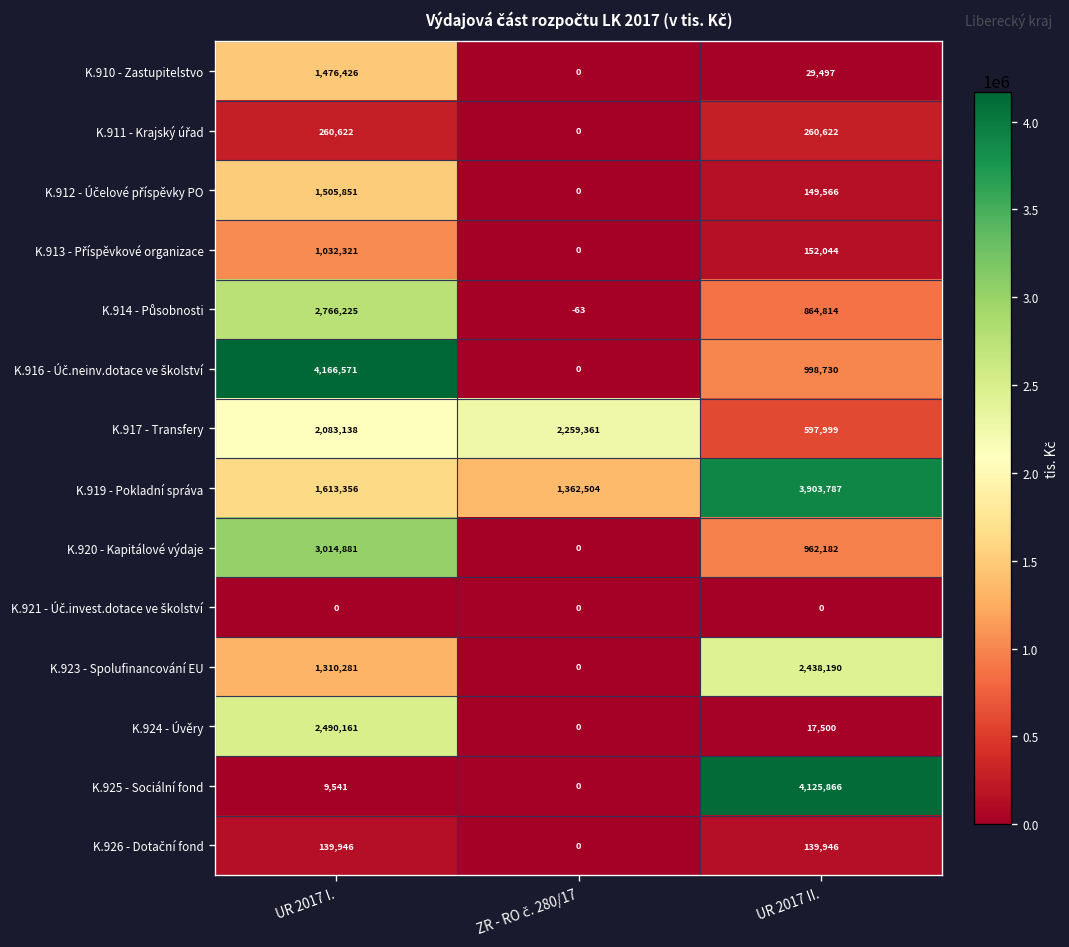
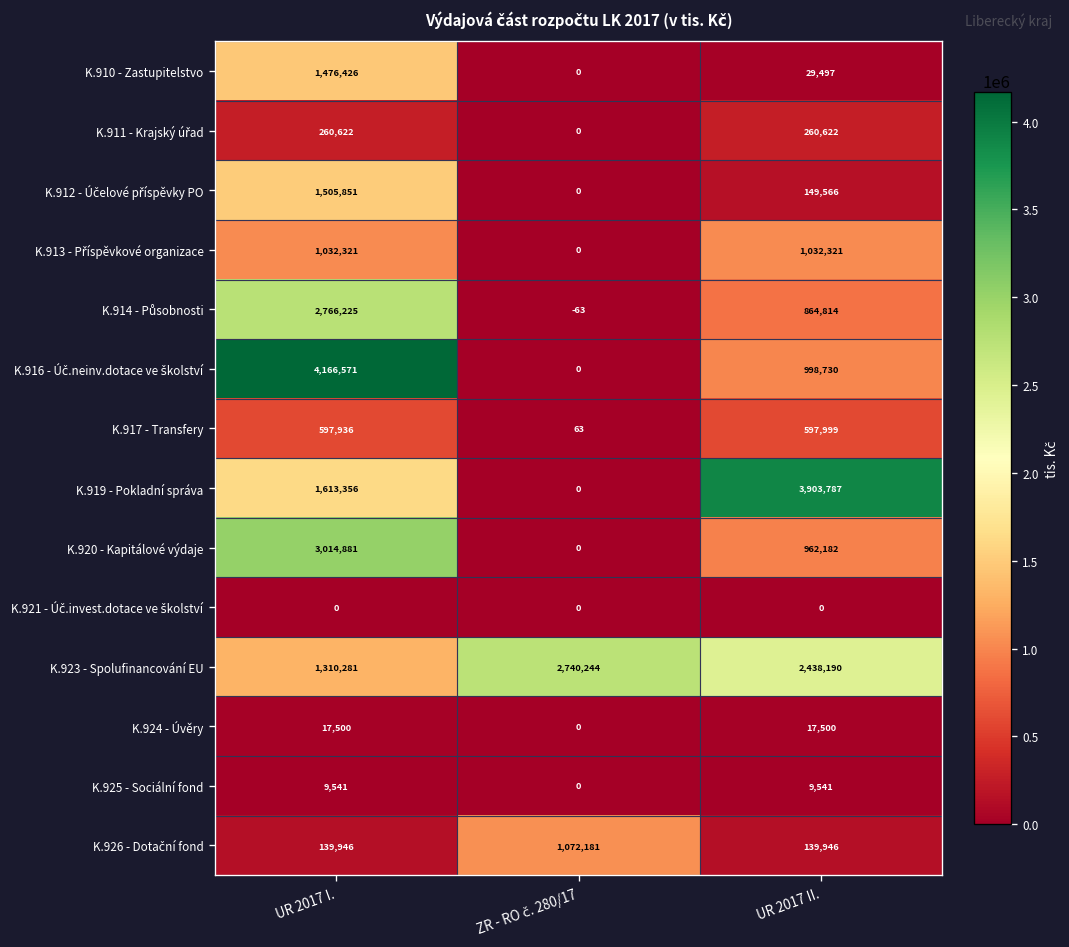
K.913 - Příspěvkové organizace, UR 2017 II.: 152,044 -> 1,032,321
K.917 - Transfery, UR 2017 I.: 2,083,138 -> 597,936
K.917 - Transfery, ZR - RO č. 280/17: 2,259,361 -> 63
K.919 - Pokladní správa, ZR - RO č. 280/17: 1,362,504 -> 0
K.923 - Spolufinancování EU, ZR - RO č. 280/17: 0 -> 2,740,244
K.924 - Úvěry, UR 2017 I.: 2,490,161 -> 17,500
K.925 - Sociální fond, UR 2017 II.: 4,125,866 -> 9,541
K.926 - Dotační fond, ZR - RO č. 280/17: 0 -> 1,072,181
